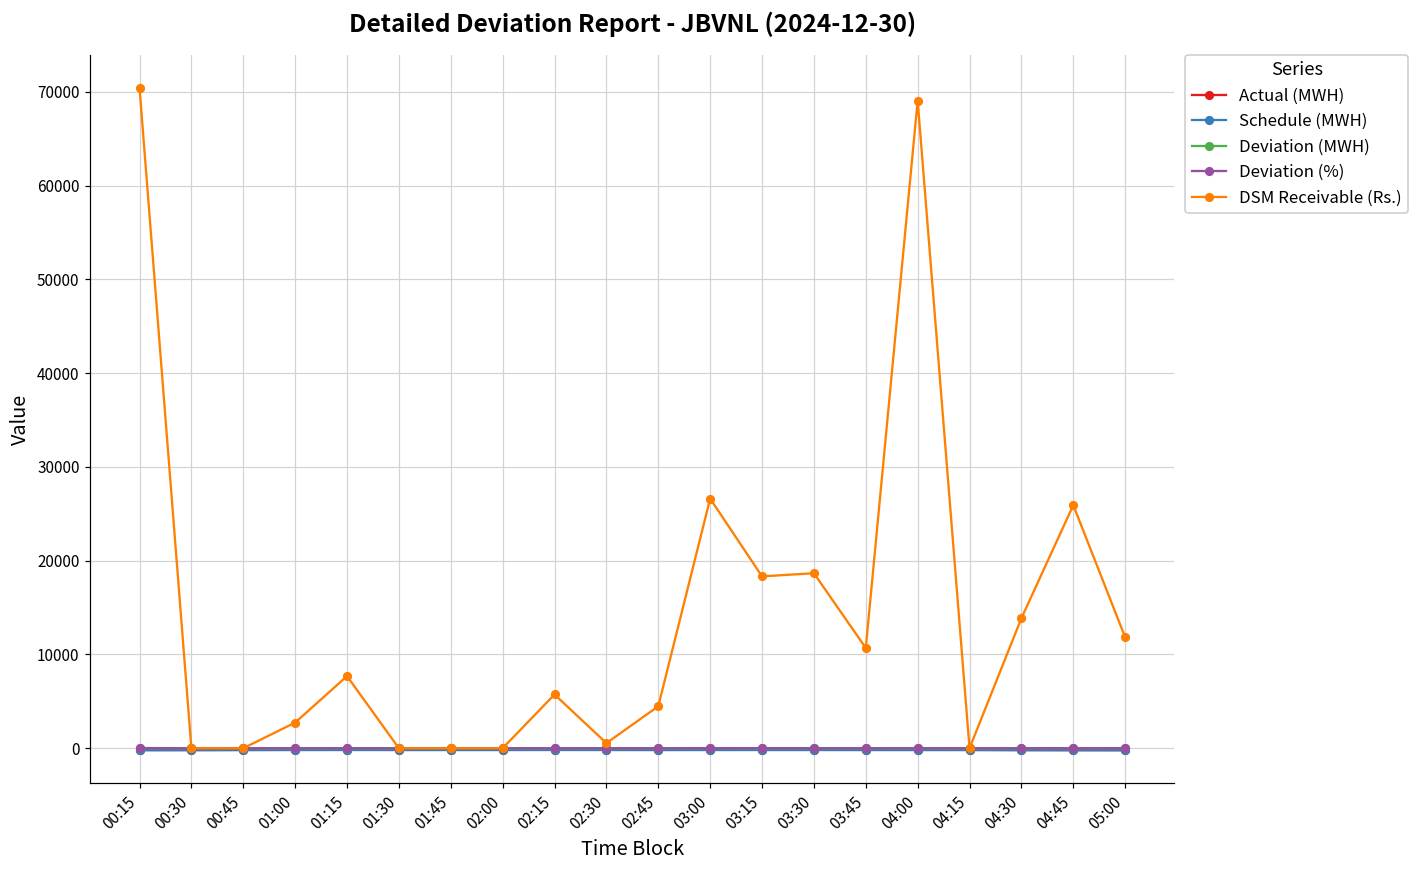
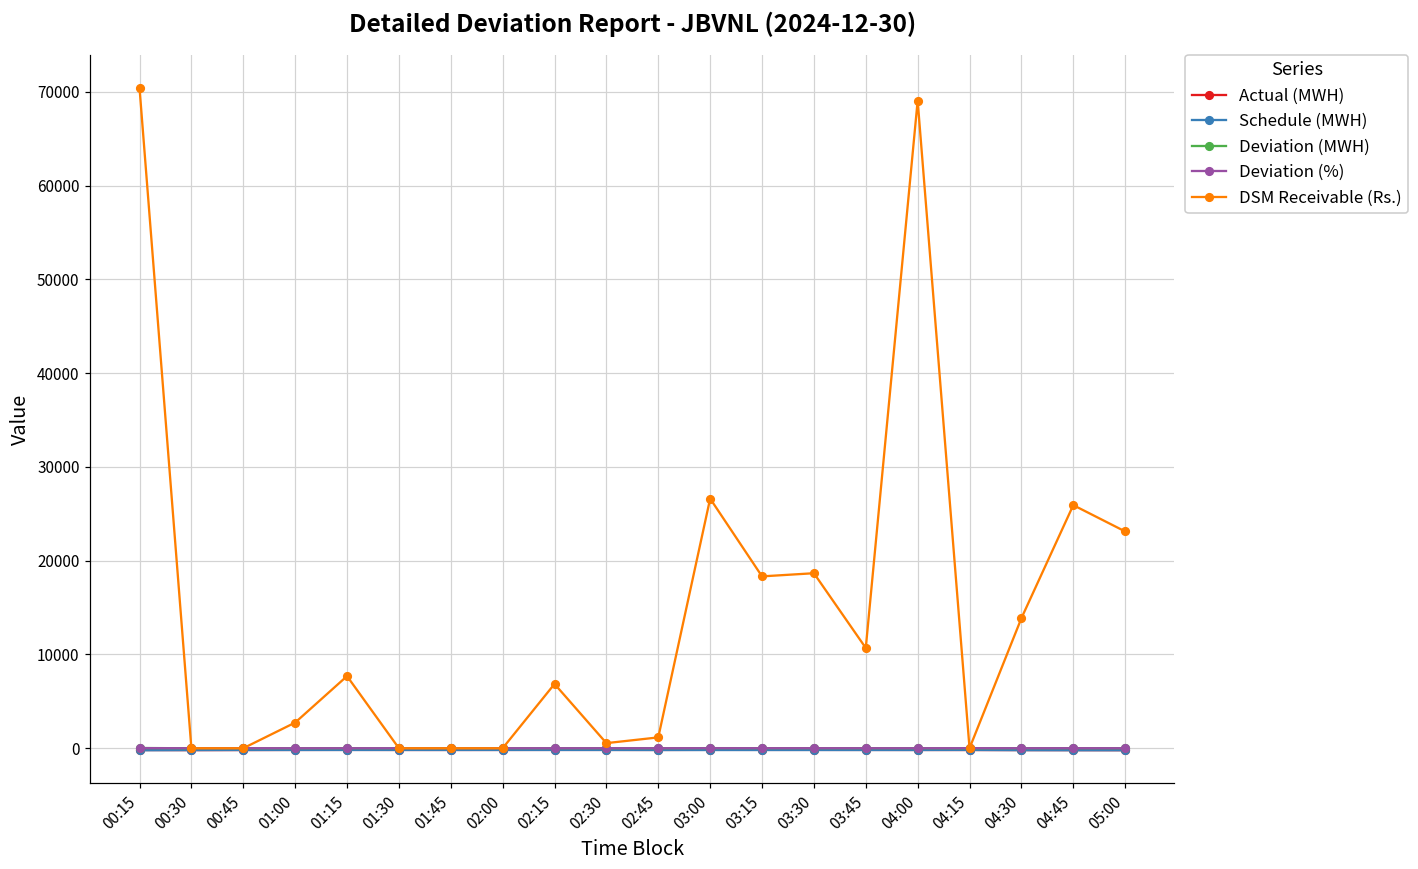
DSM Receivable (Rs.), 02:15: 6000 -> 7000
DSM Receivable (Rs.), 02:45: 4000 -> 1000
DSM Receivable (Rs.), 05:00: 12000 -> 23000
